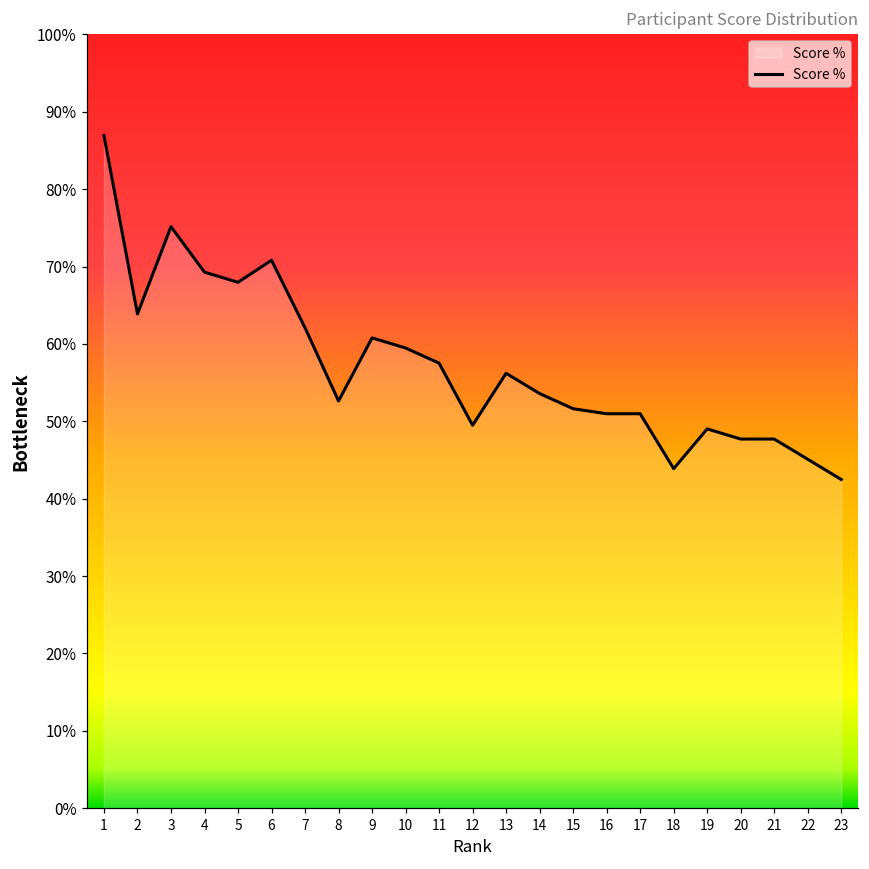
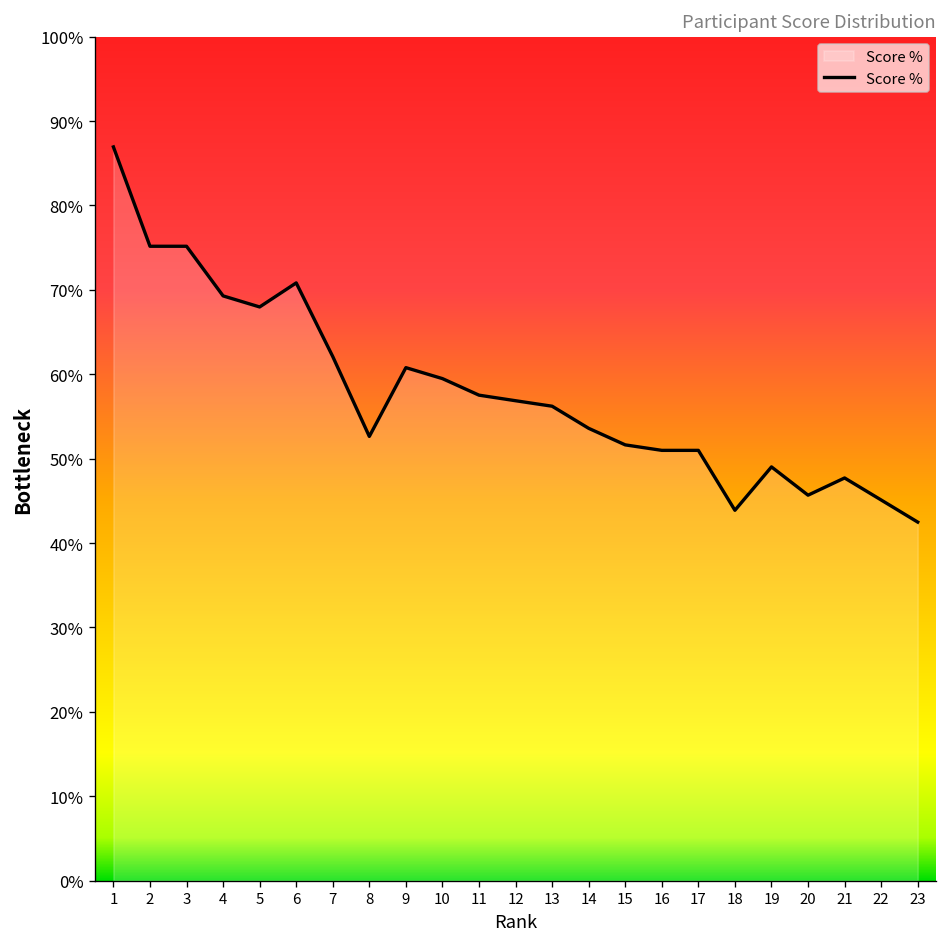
2: 64% -> 75%
12: 49% -> 57%
20: 48% -> 46%
